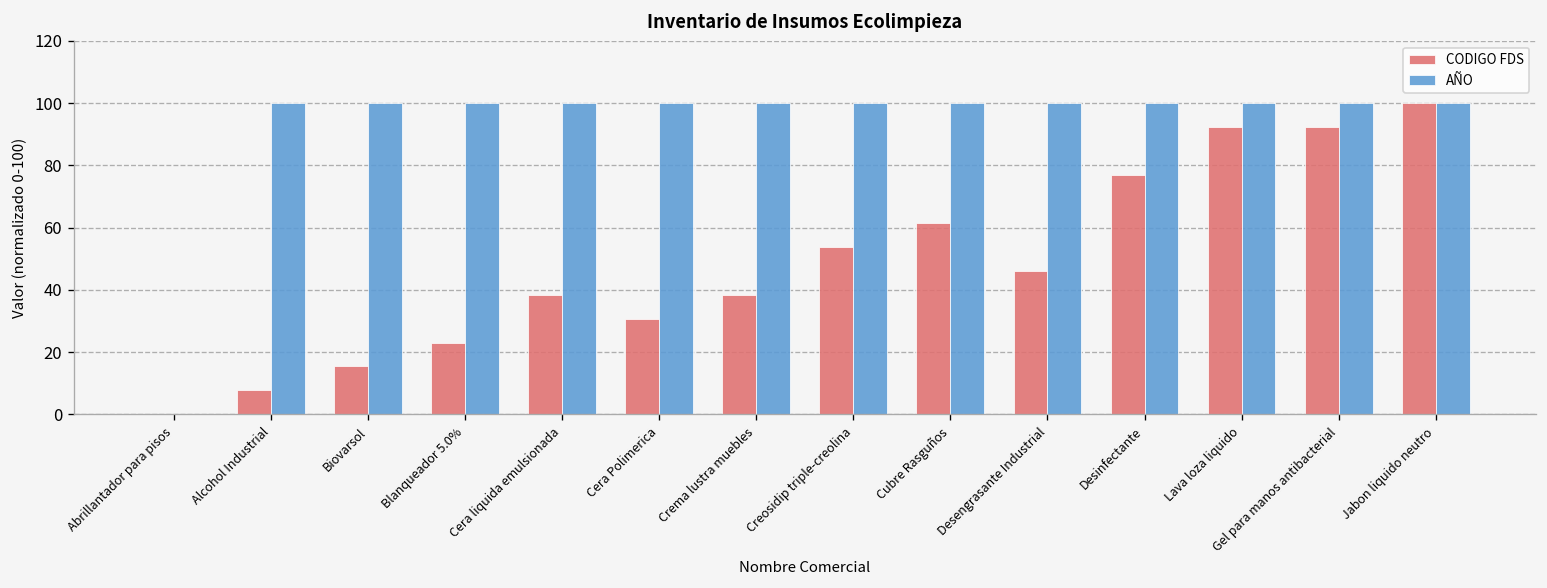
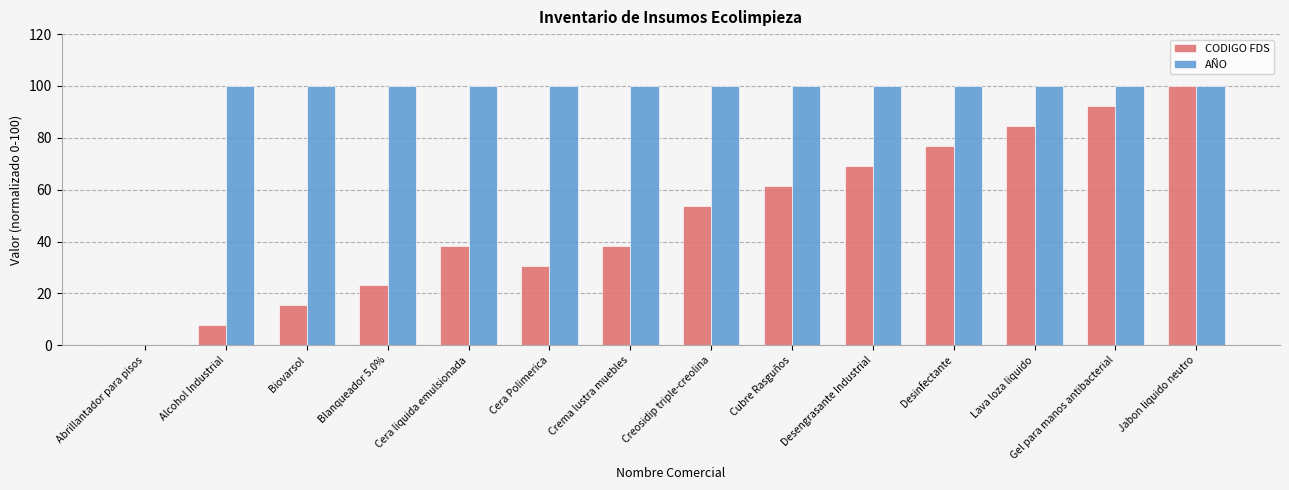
CODIGO FDS, Desengrasante Industrial: 46 -> 69
CODIGO FDS, Lava loza liquido: 92 -> 85
